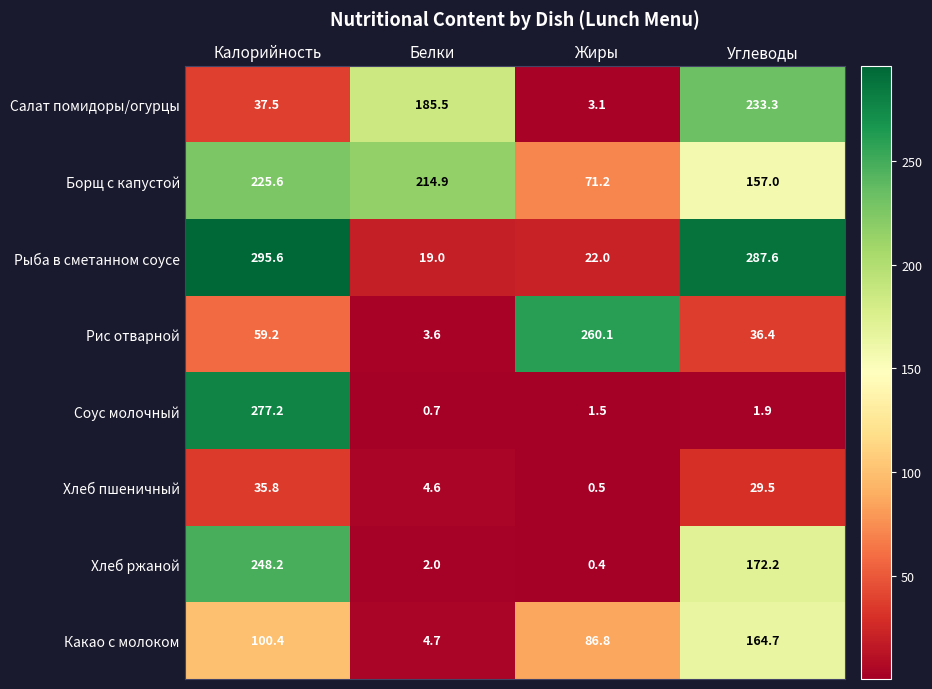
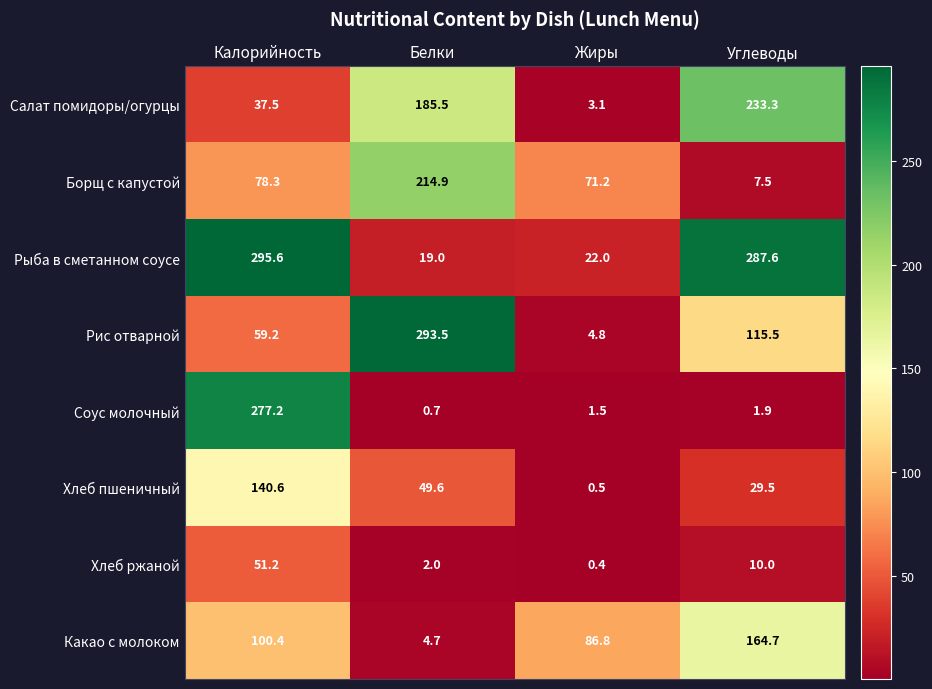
Борщ с капустой, Калорийность: 225.6 -> 78.3
Борщ с капустой, Углеводы: 157.0 -> 7.5
Рис отварной, Белки: 3.6 -> 293.5
Рис отварной, Жиры: 260.1 -> 4.8
Рис отварной, Углеводы: 36.4 -> 115.5
Хлеб пшеничный, Калорийность: 35.8 -> 140.6
Хлеб пшеничный, Белки: 4.6 -> 49.6
Хлеб ржаной, Калорийность: 248.2 -> 51.2
Хлеб ржаной, Углеводы: 172.2 -> 10.0
